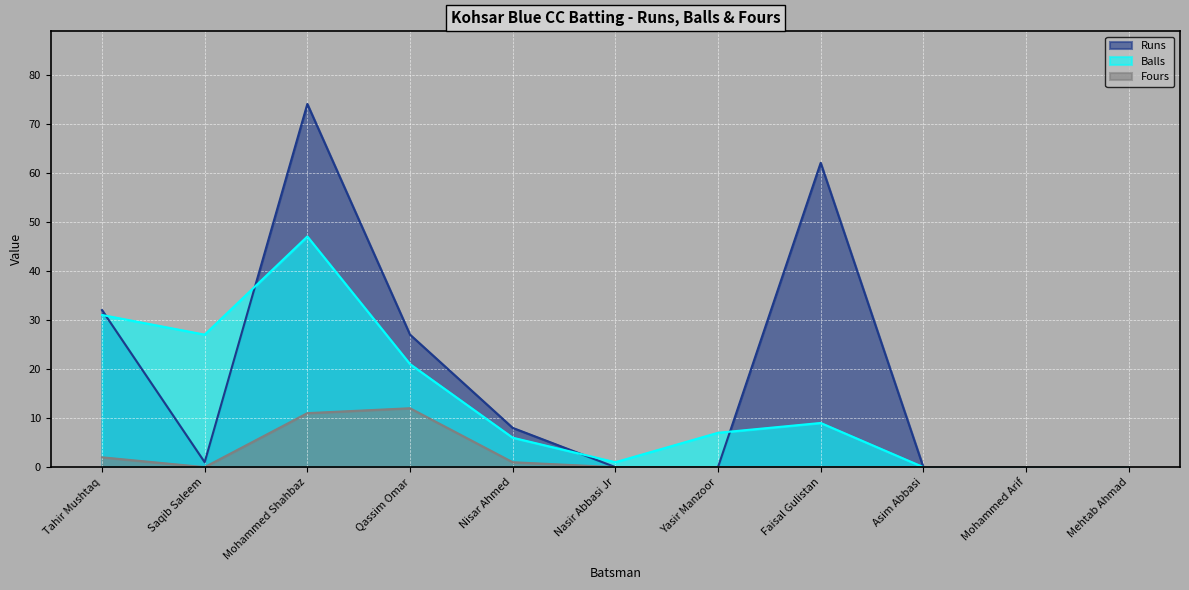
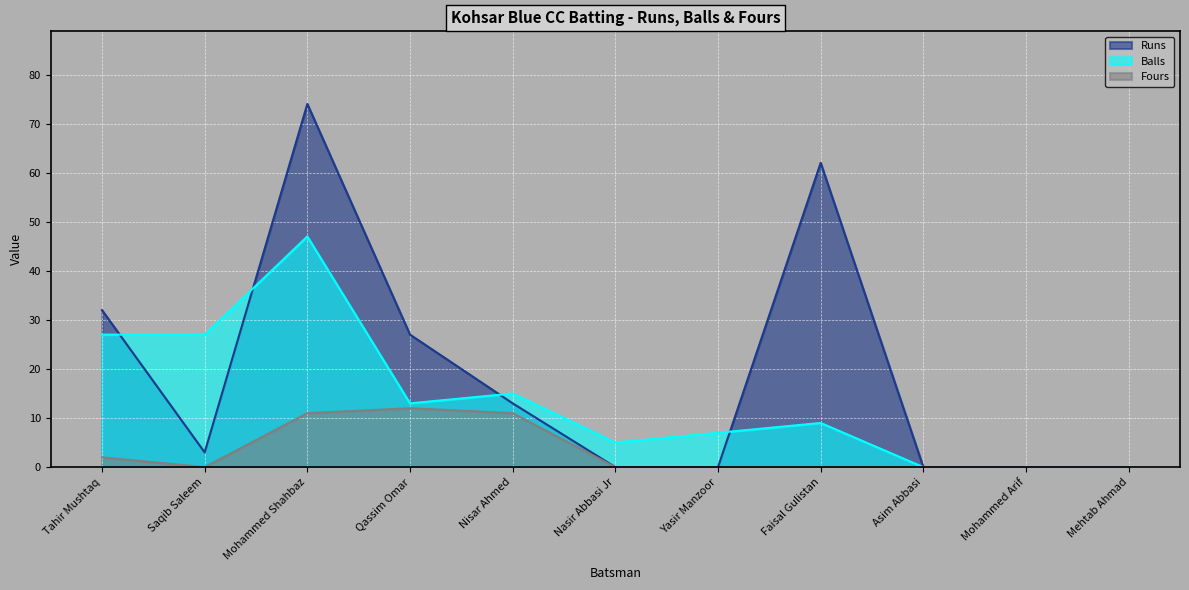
Balls, Tahir Mushtaq: 31 -> 27
Runs, Saqib Saleem: 1 -> 3
Balls, Qassim Omar: 21 -> 13
Runs, Nisar Ahmed: 8 -> 13
Balls, Nisar Ahmed: 6 -> 15
Fours, Nisar Ahmed: 1 -> 11
Balls, Nasir Abbasi Jr: 1 -> 5
